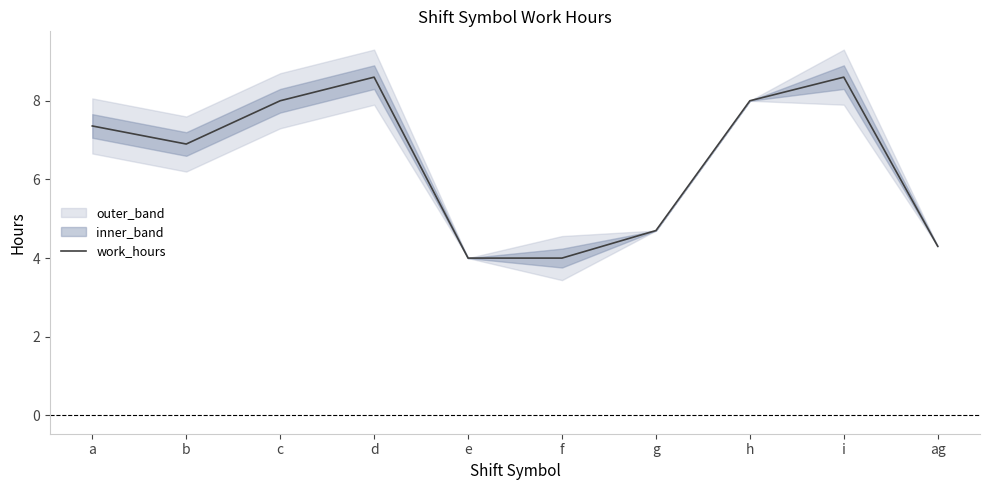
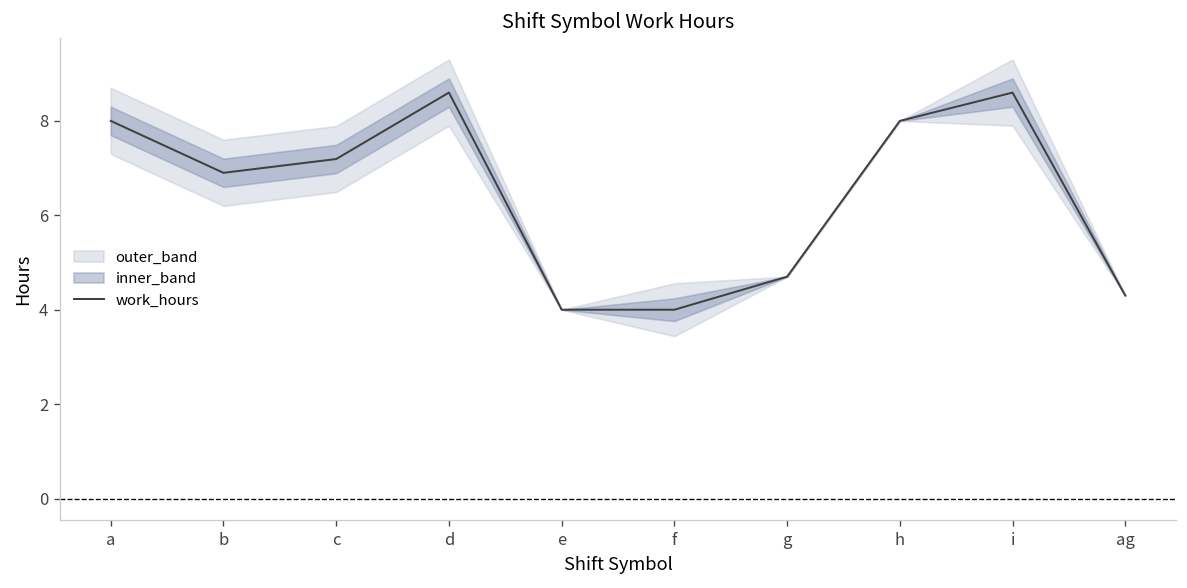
work_hours, a: 7.4 -> 8.0
work_hours, c: 8.0 -> 7.2
